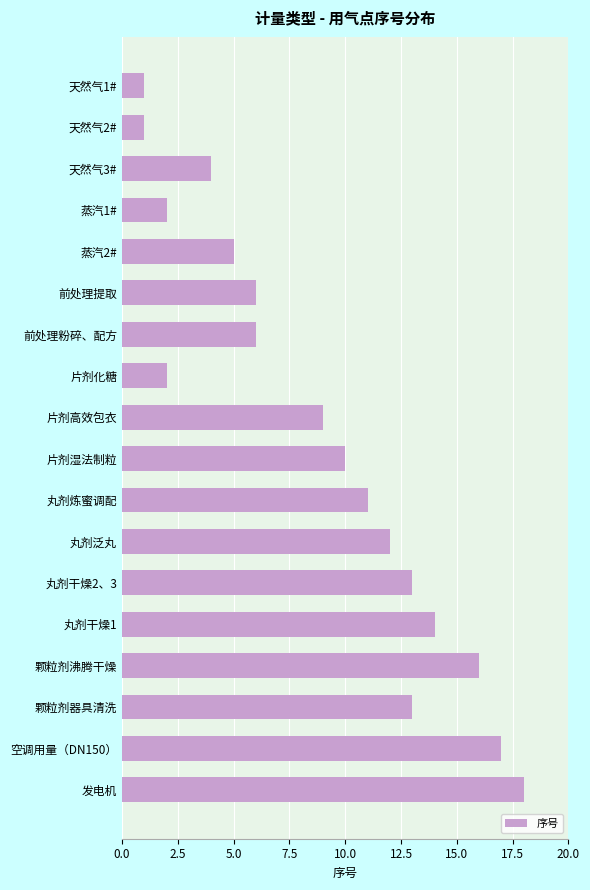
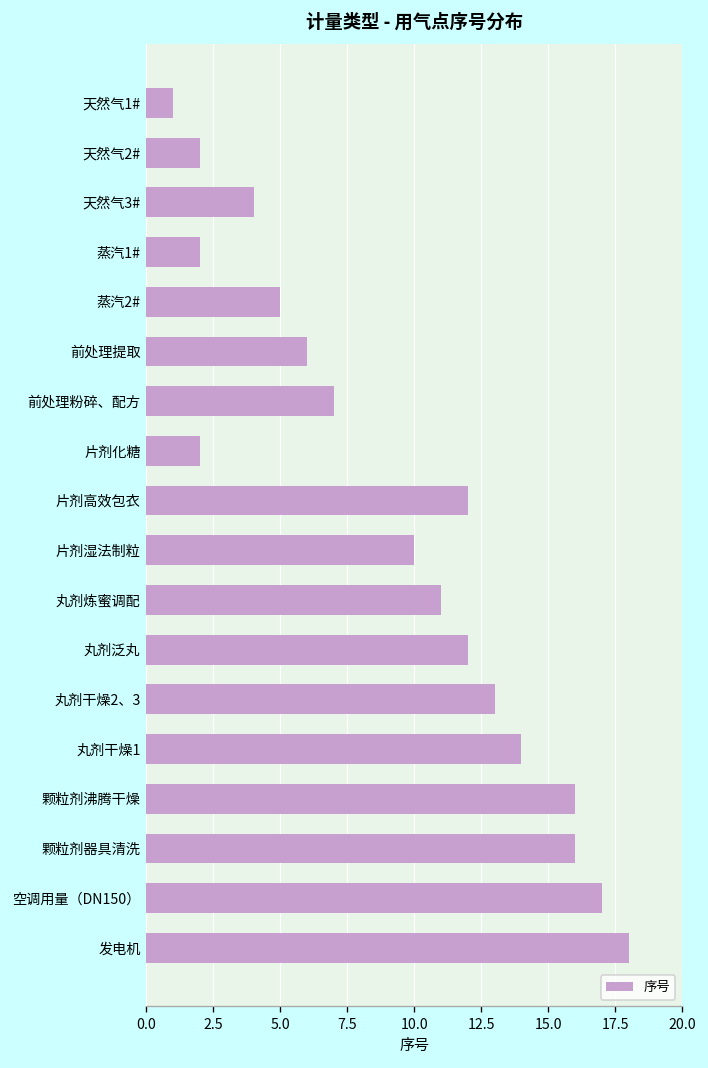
天然气2#: 1 -> 2
前处理粉碎、配方: 6 -> 7
片剂高效包衣: 9 -> 12
颗粒剂器具清洗: 13 -> 16
